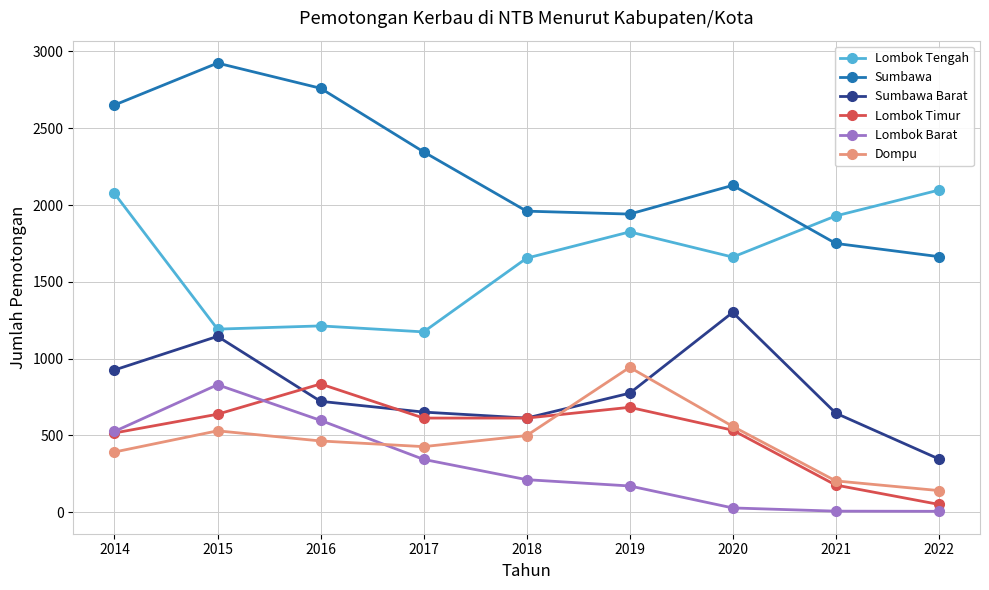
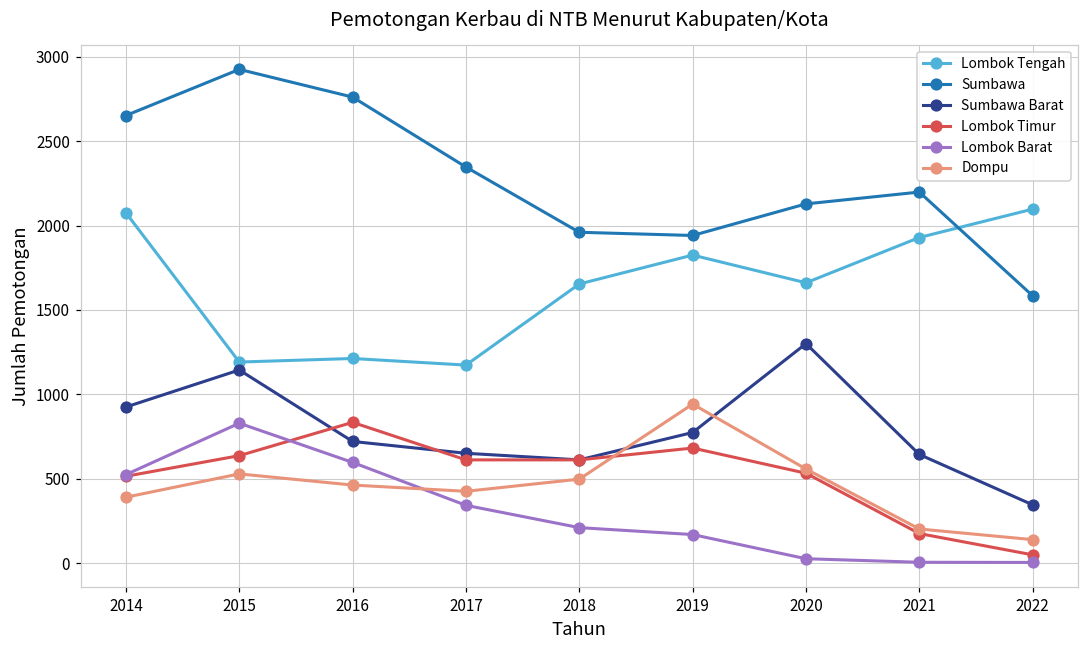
Sumbawa, 2021: 1750 -> 2200
Sumbawa, 2022: 1660 -> 1580
